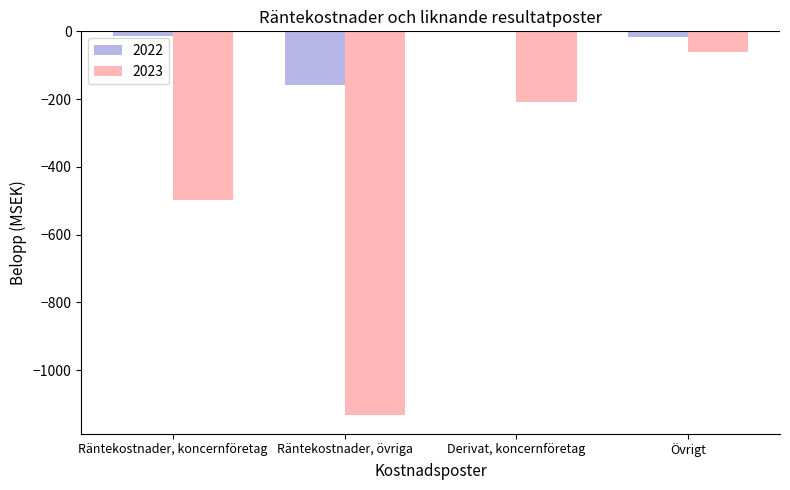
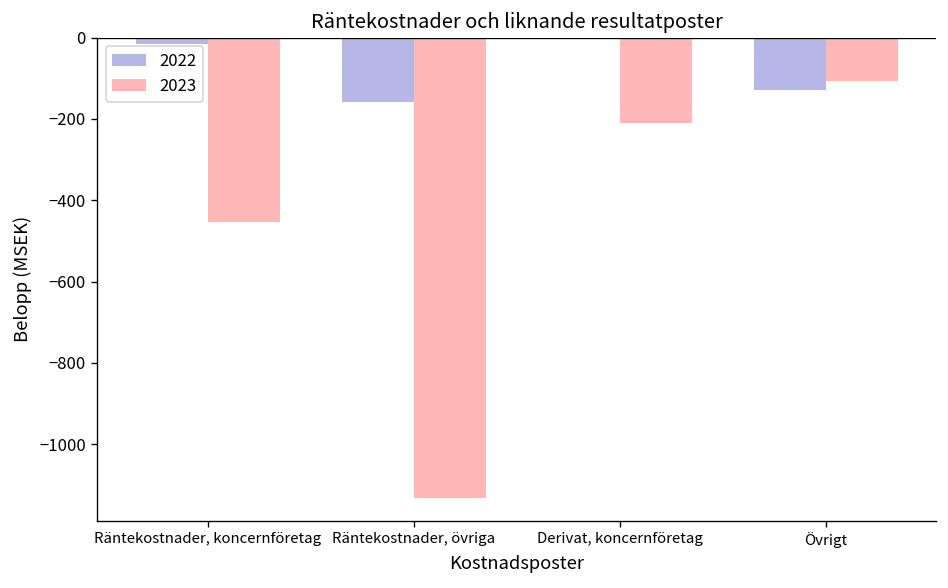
2023, Räntekostnader, koncernföretag: -500 -> -450
2022, Övrigt: -20 -> -130
2023, Övrigt: -60 -> -110
